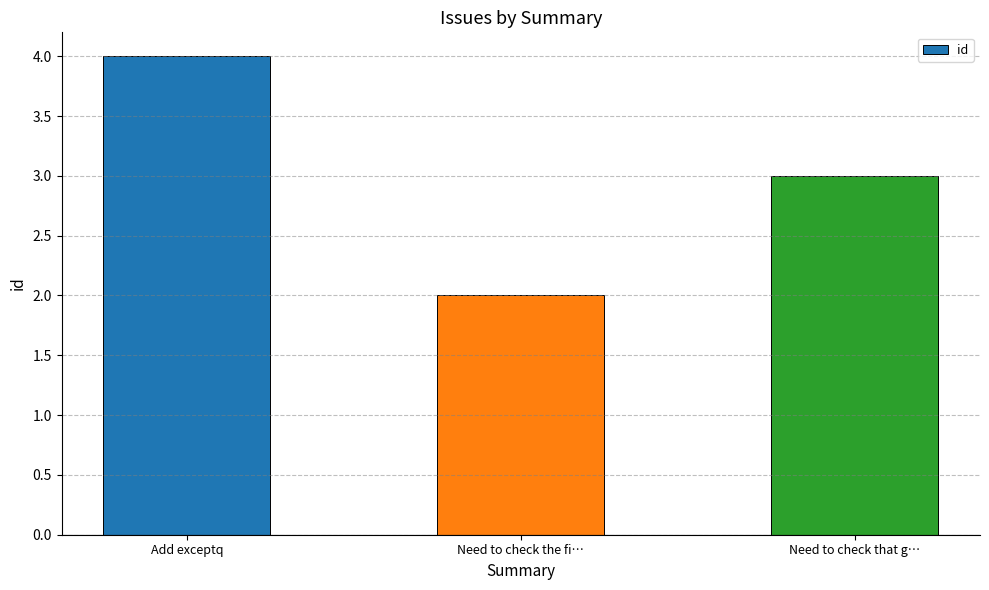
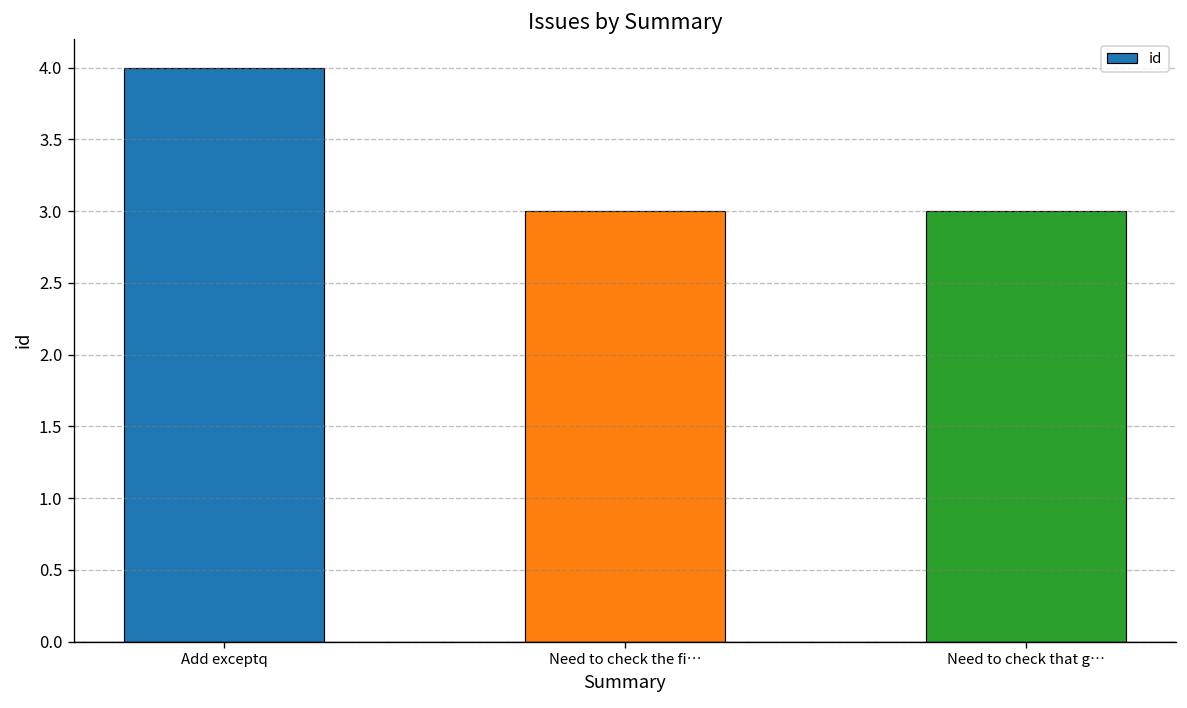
Need to check the fi…: 2 -> 3
